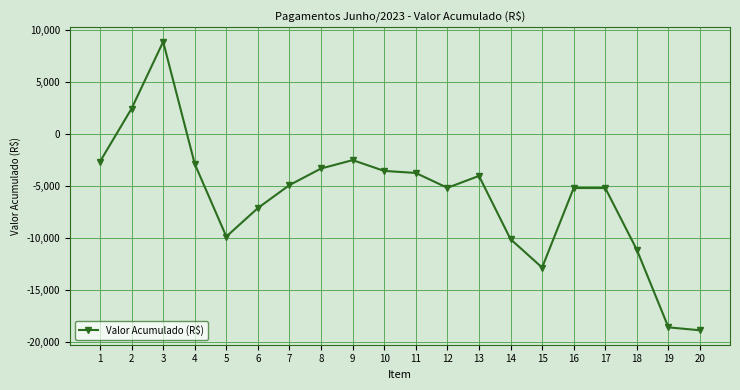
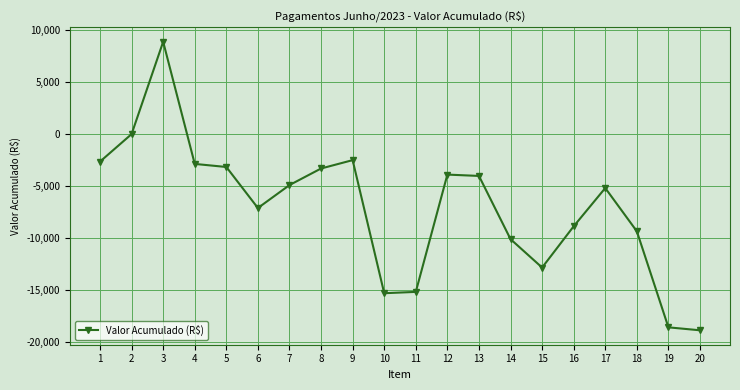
2: 2,500 -> 0
5: -9,900 -> -3,200
10: -3,500 -> -15,300
11: -3,700 -> -15,200
12: -5,200 -> -3,900
16: -5,200 -> -8,900
18: -11,100 -> -9,300
